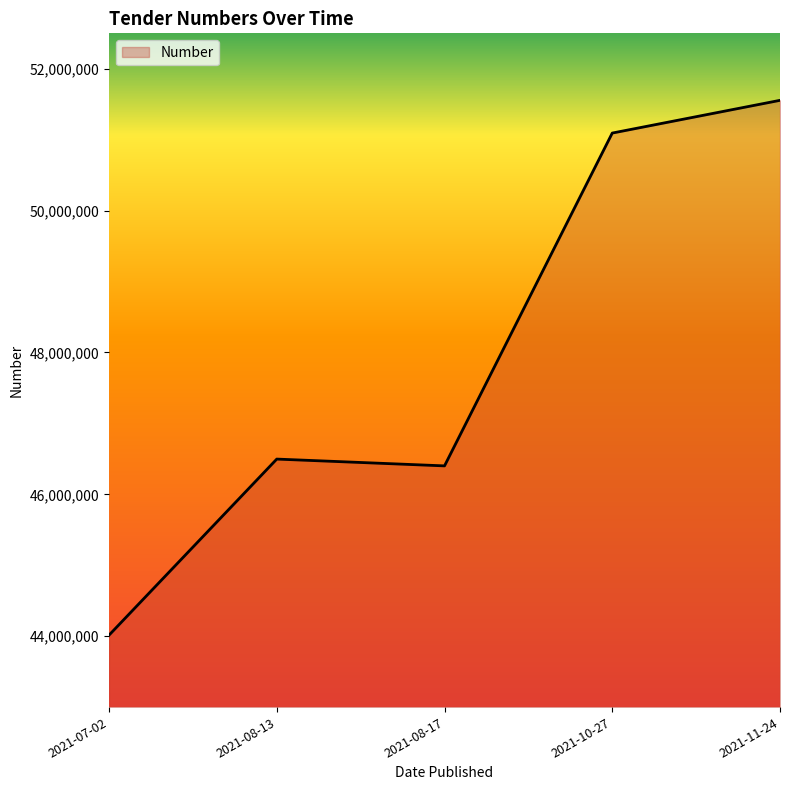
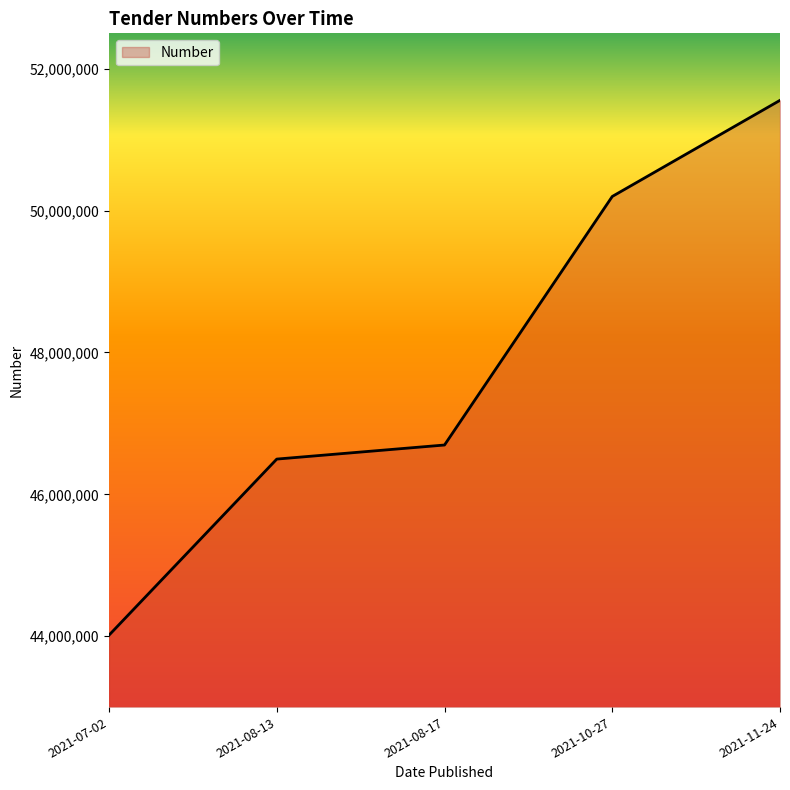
2021-08-17: 46,400,000 -> 46,700,000
2021-10-27: 51,100,000 -> 50,200,000
